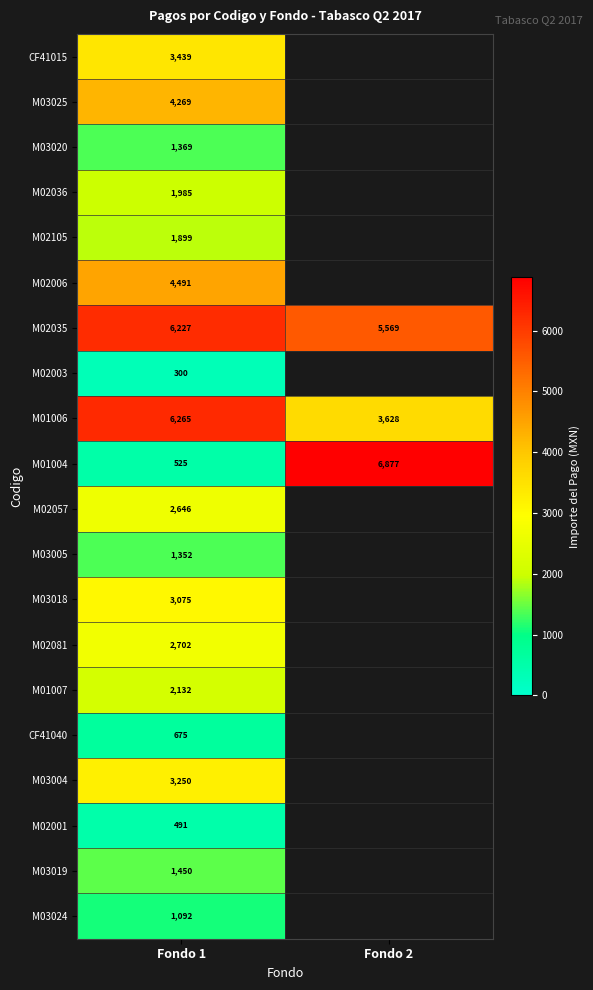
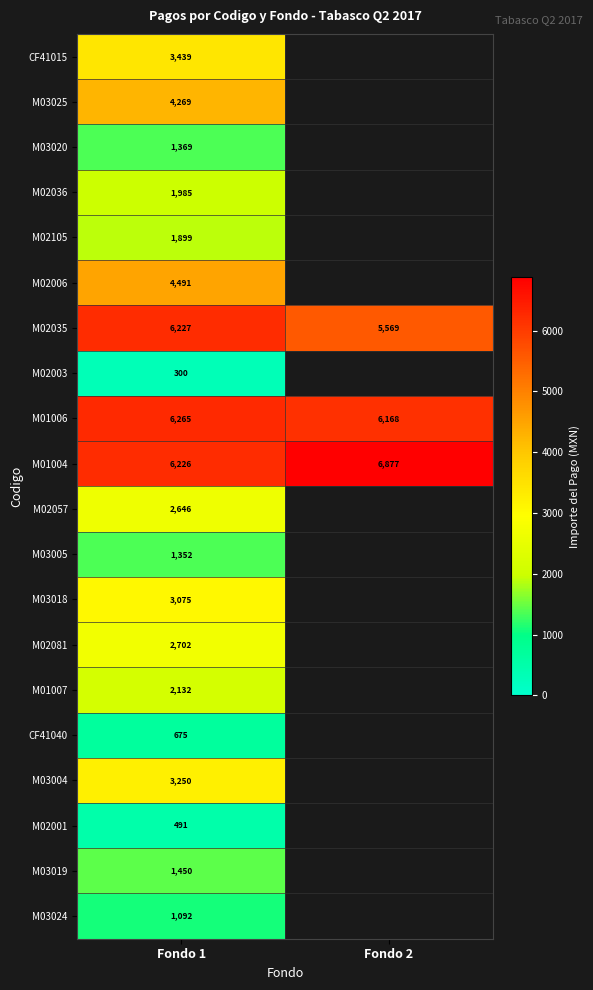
M01006, Fondo 2: 3,628 -> 6,168
M01004, Fondo 1: 525 -> 6,226
